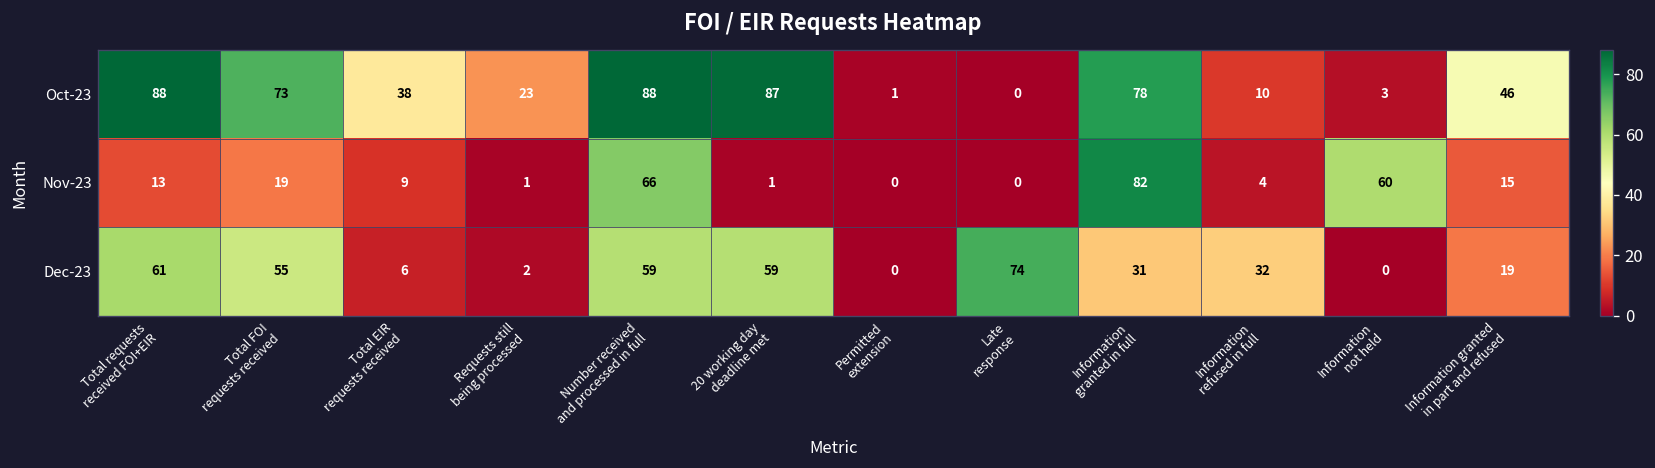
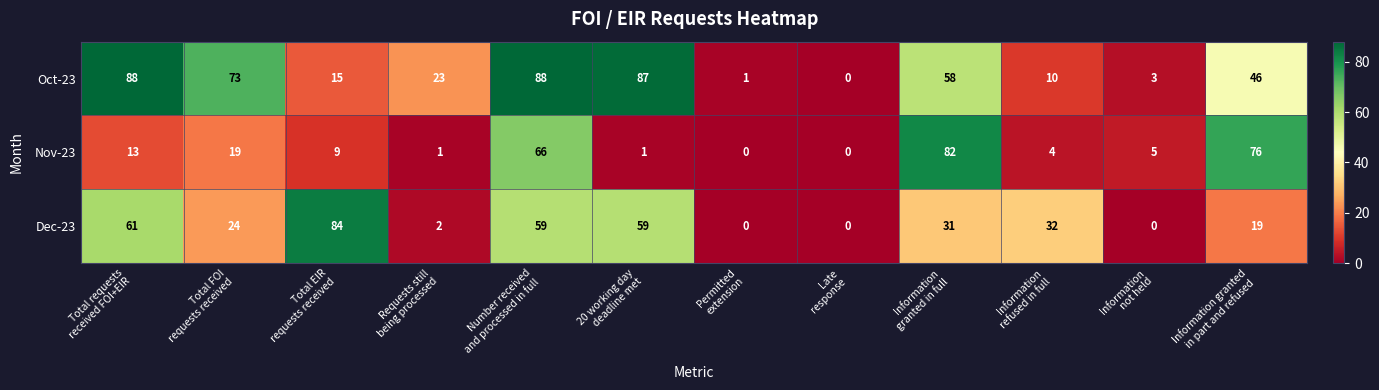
Oct-23, Total EIR requests received: 38 -> 15
Oct-23, Information granted in full: 78 -> 58
Nov-23, Information not held: 60 -> 5
Nov-23, Information granted in part and refused: 15 -> 76
Dec-23, Total FOI requests received: 55 -> 24
Dec-23, Total EIR requests received: 6 -> 84
Dec-23, Late response: 74 -> 0
